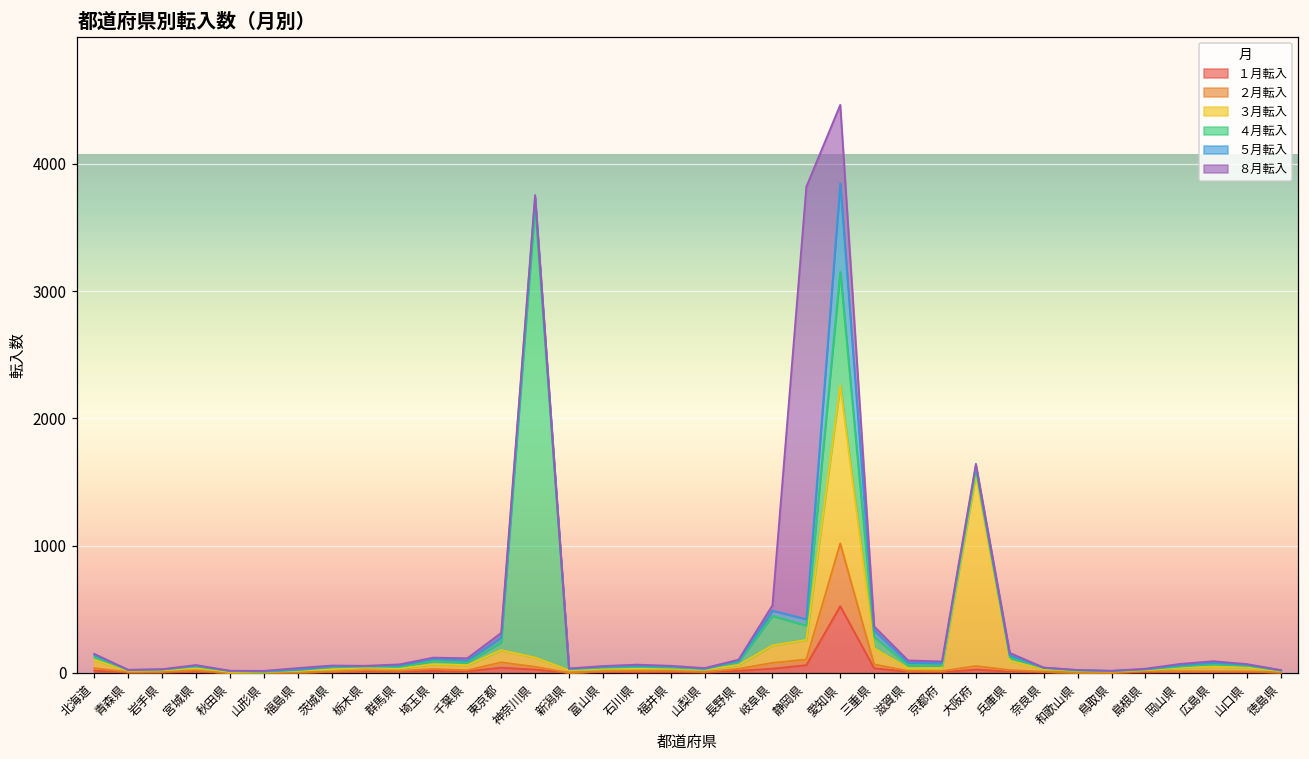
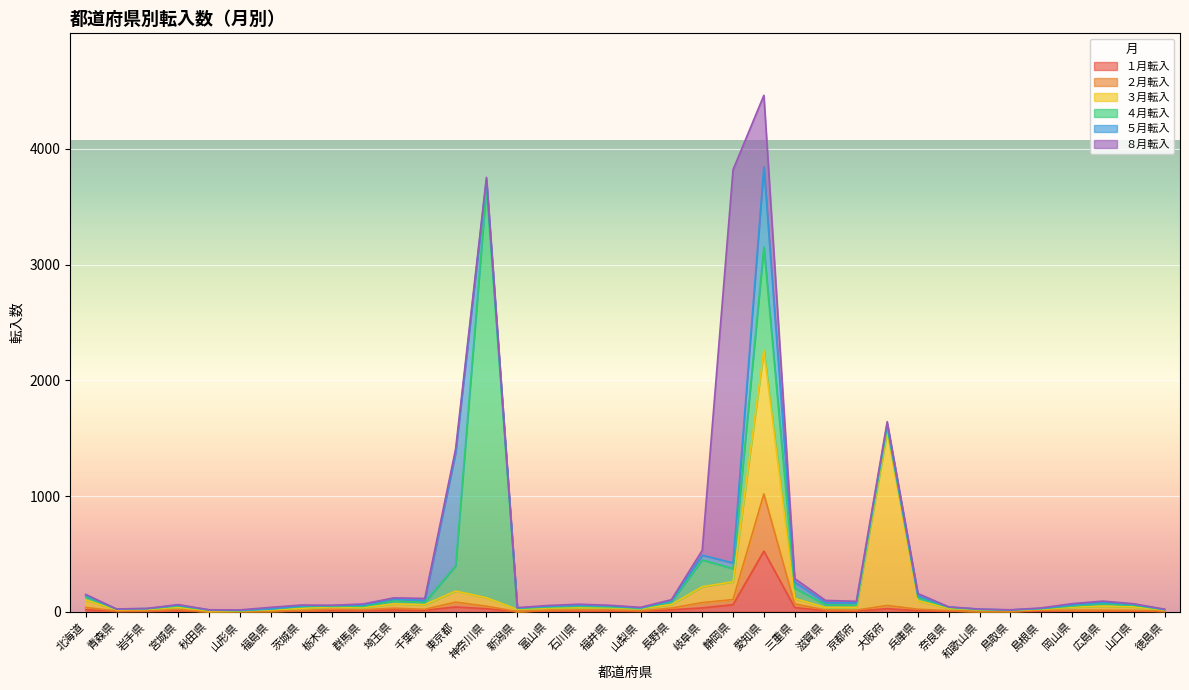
４月転入, 東京都: 60 -> 220
５月転入, 東京都: 40 -> 980
３月転入, 三重県: 130 -> 50
